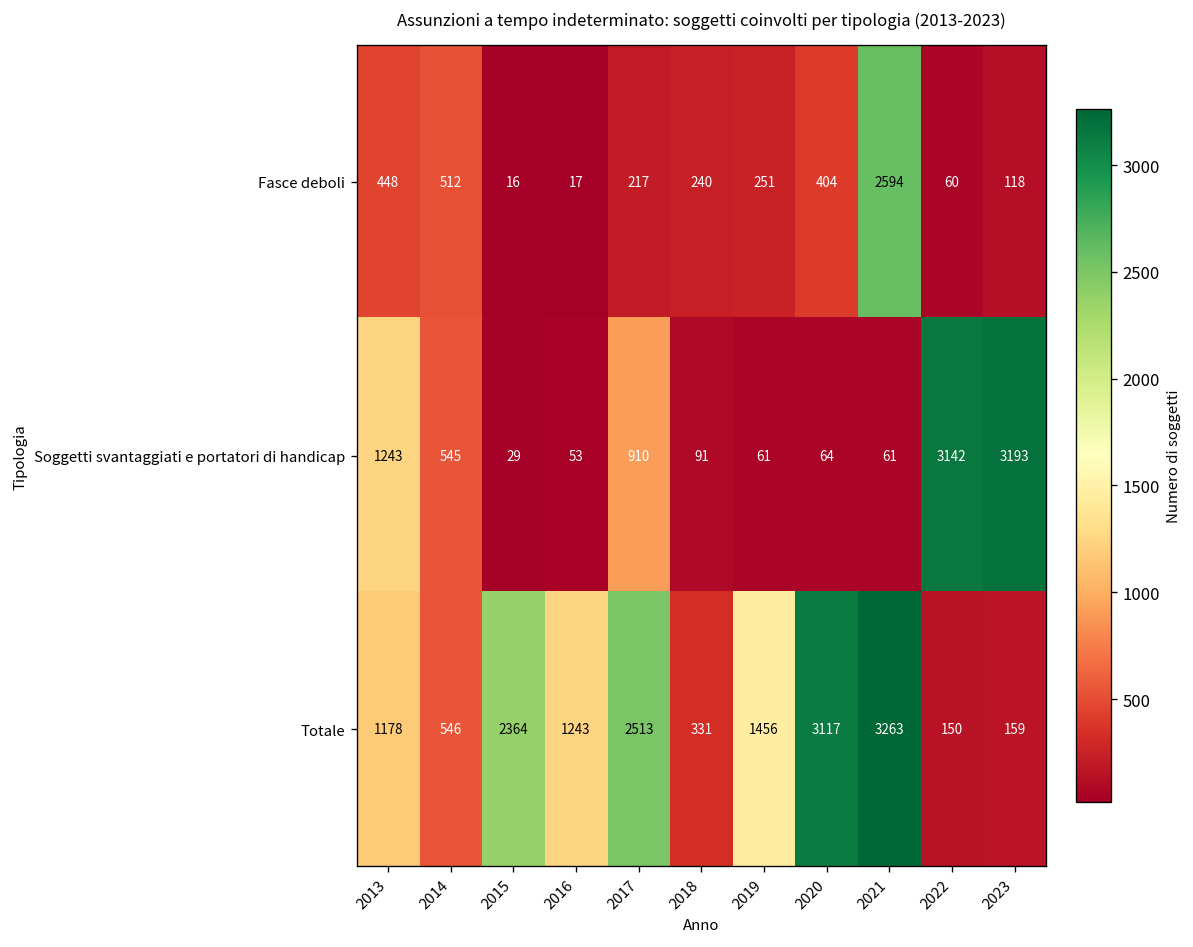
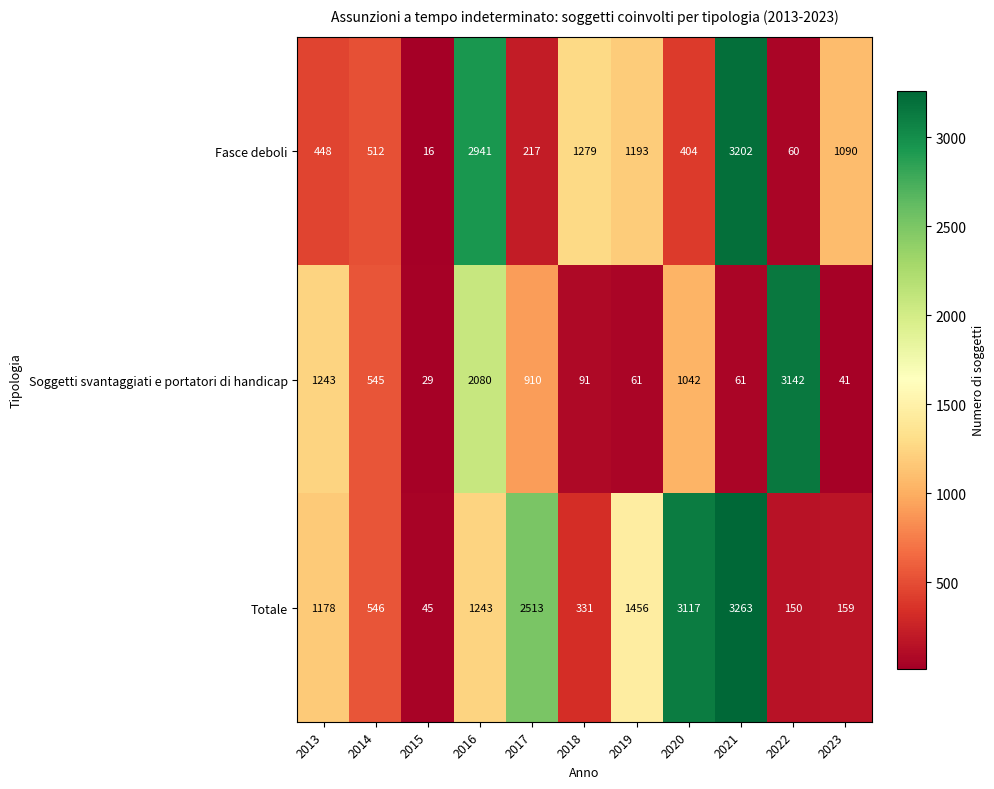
Fasce deboli, 2016: 17 -> 2941
Fasce deboli, 2018: 240 -> 1279
Fasce deboli, 2019: 251 -> 1193
Fasce deboli, 2021: 2594 -> 3202
Fasce deboli, 2023: 118 -> 1090
Soggetti svantaggiati e portatori di handicap, 2016: 53 -> 2080
Soggetti svantaggiati e portatori di handicap, 2020: 64 -> 1042
Soggetti svantaggiati e portatori di handicap, 2023: 3193 -> 41
Totale, 2015: 2364 -> 45
